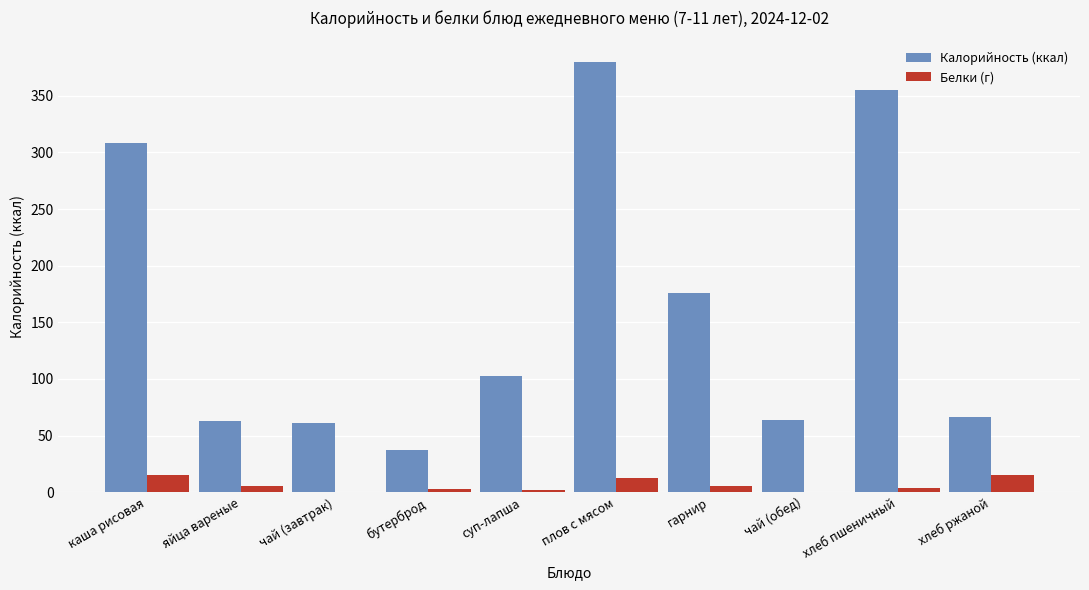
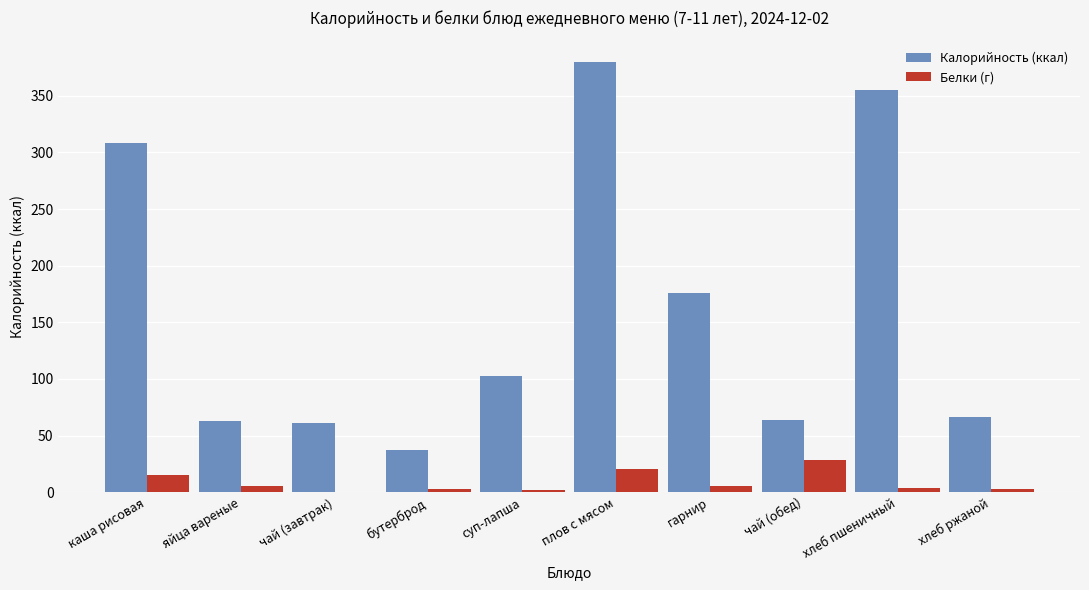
Белки (г), плов с мясом: 12 -> 20
Белки (г), чай (обед): 0 -> 28
Белки (г), хлеб ржаной: 15 -> 2
